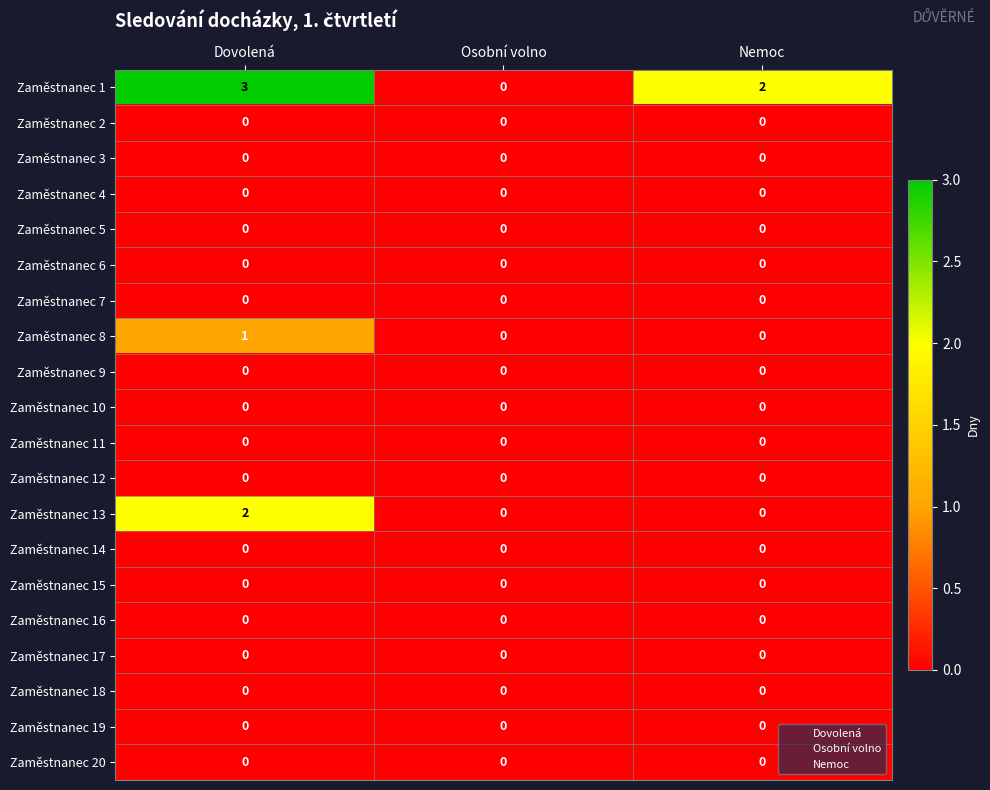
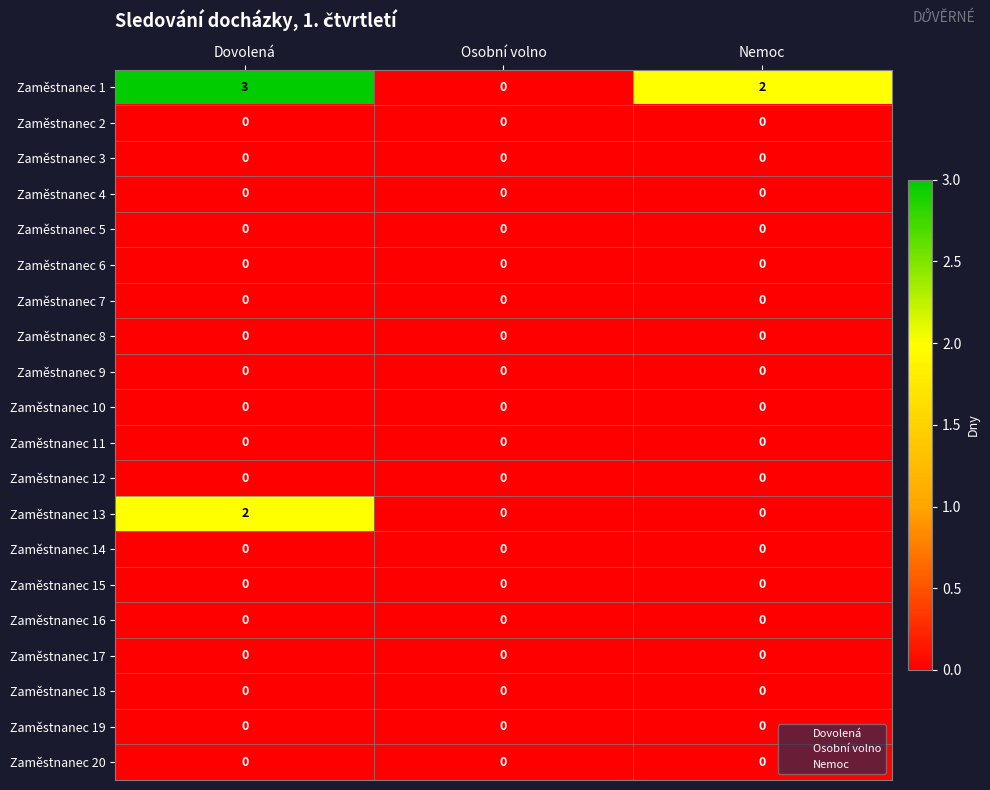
Zaměstnanec 8, Dovolená: 1 -> 0
